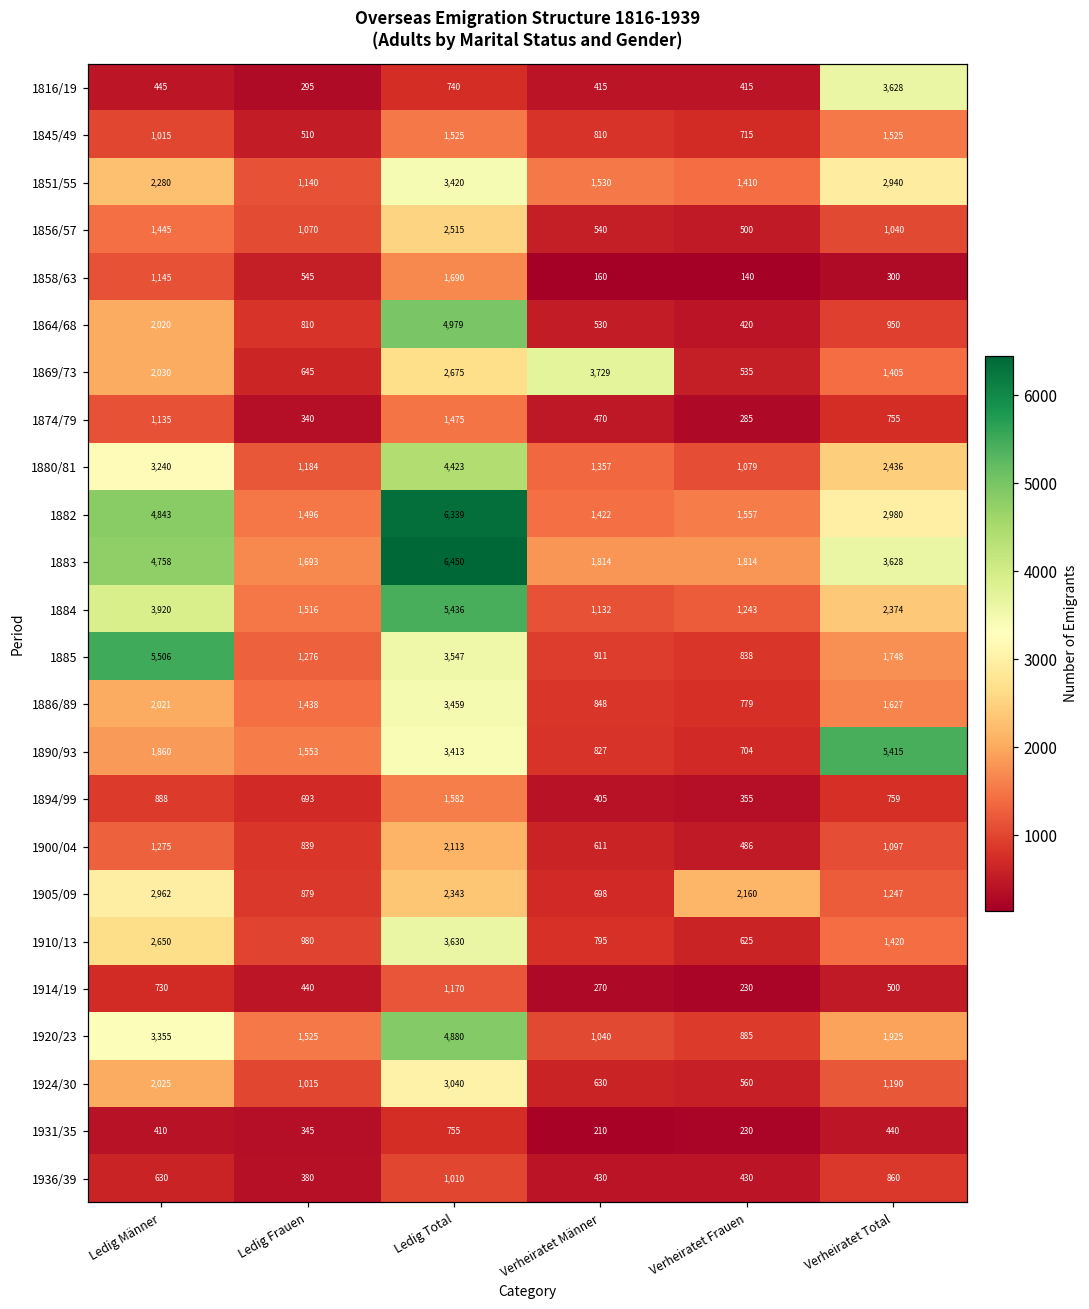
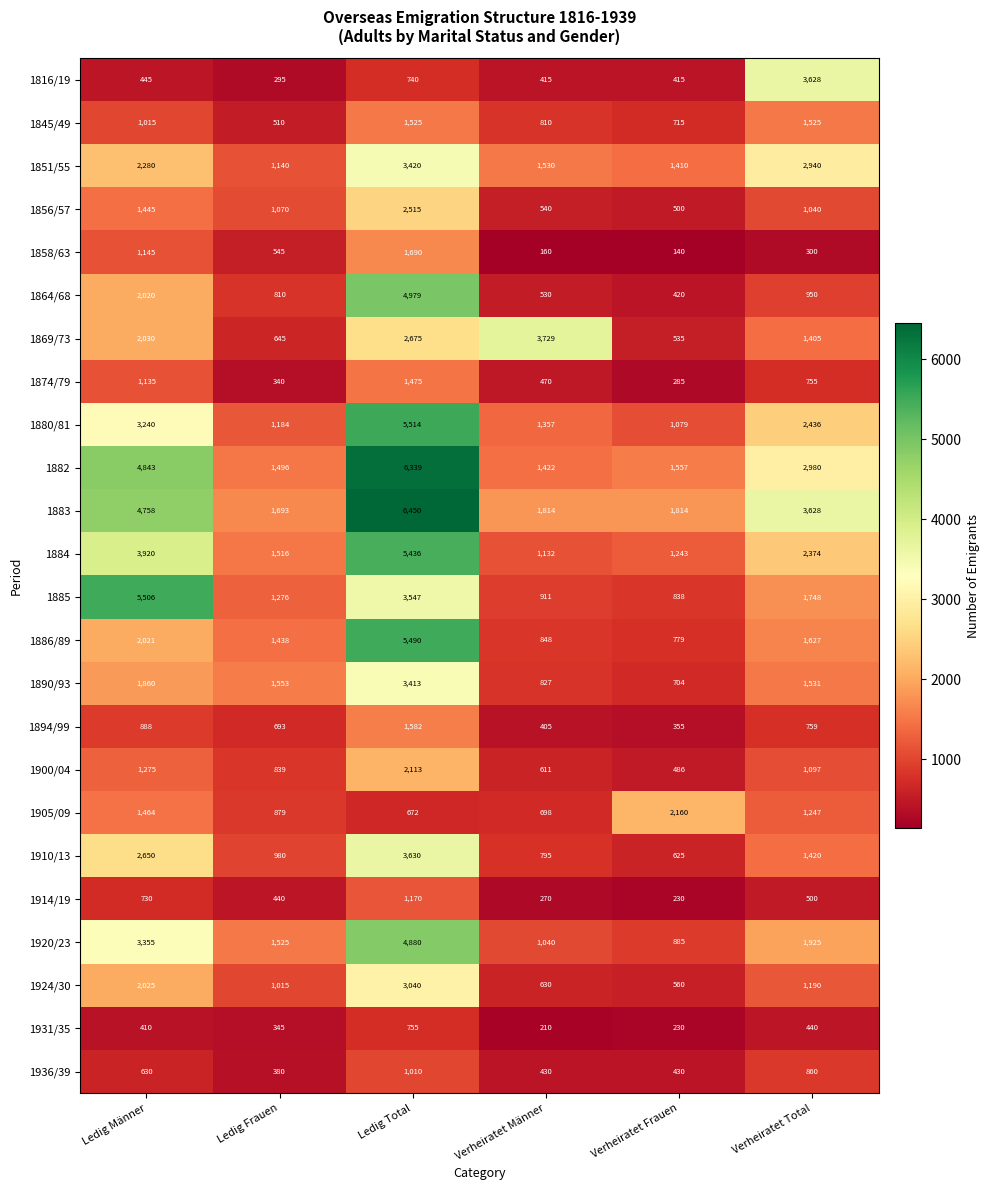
1880/81, Ledig Total: 4,423 -> 5,514
1886/89, Ledig Total: 3,459 -> 5,490
1890/93, Verheiratet Total: 5,415 -> 1,531
1905/09, Ledig Männer: 2,962 -> 1,464
1905/09, Ledig Total: 2,343 -> 672
